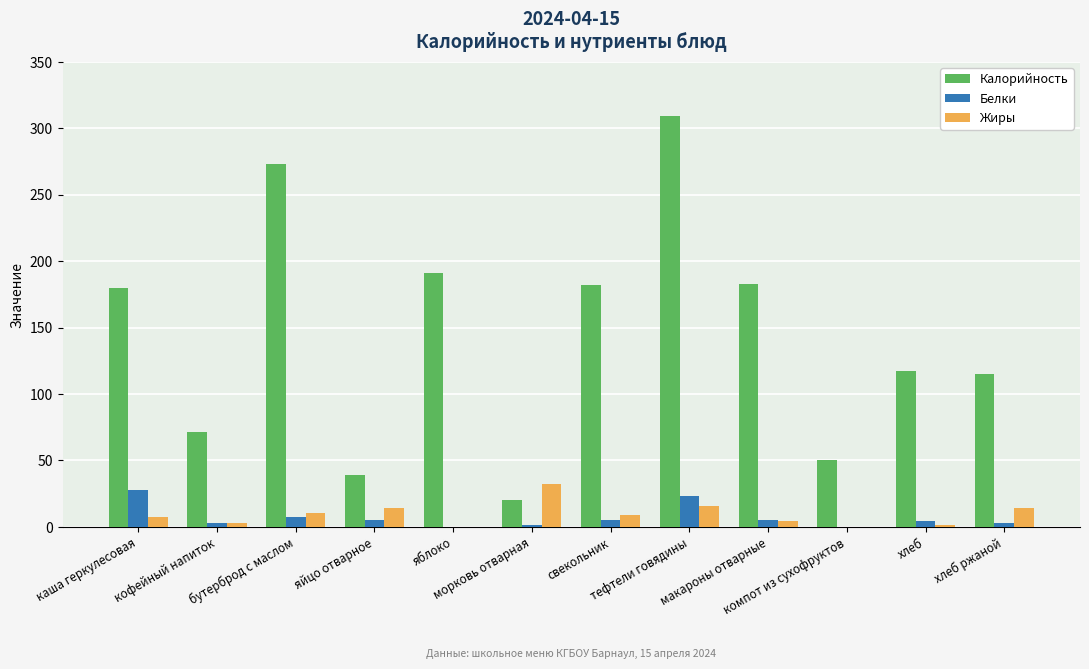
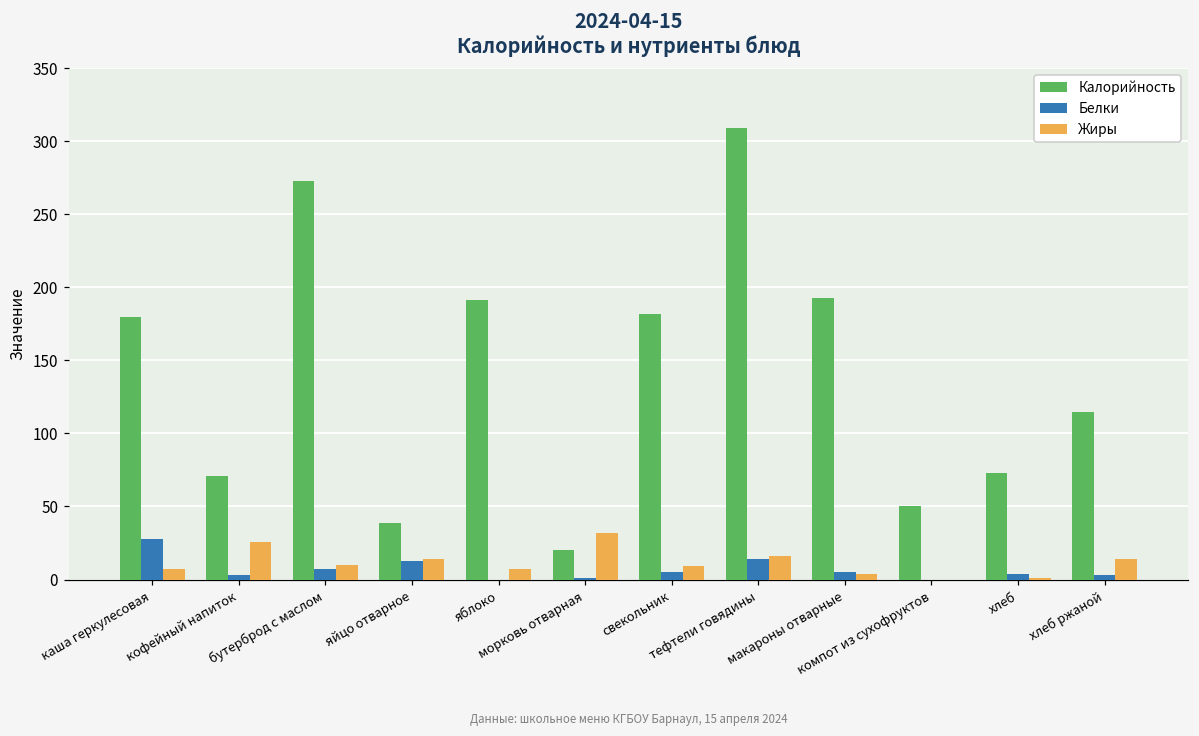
Жиры, кофейный напиток: 3 -> 26
Белки, яйцо отварное: 5 -> 13
Жиры, яблоко: 0 -> 7
Белки, тефтели говядины: 23 -> 14
Калорийность, макароны отварные: 183 -> 193
Калорийность, хлеб: 117 -> 73
